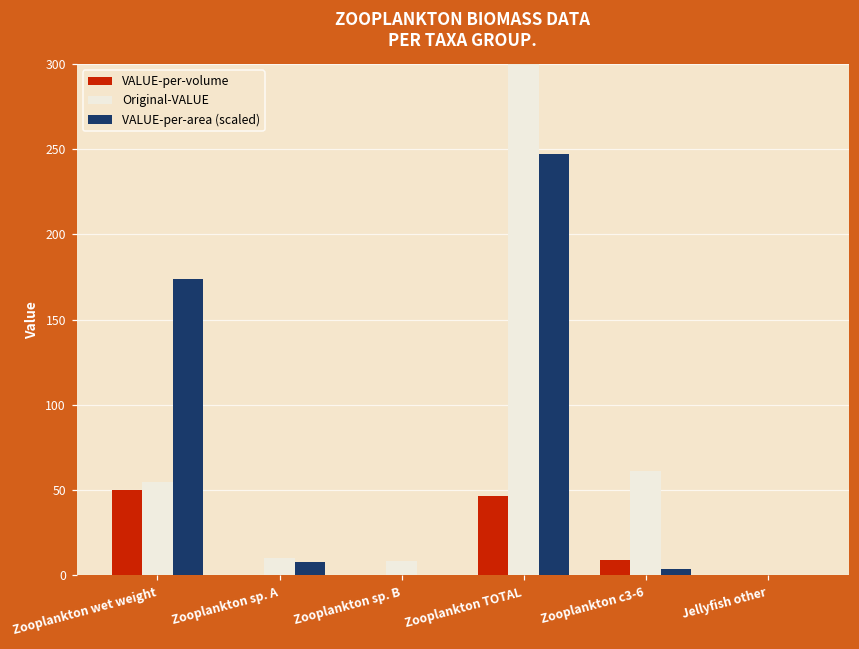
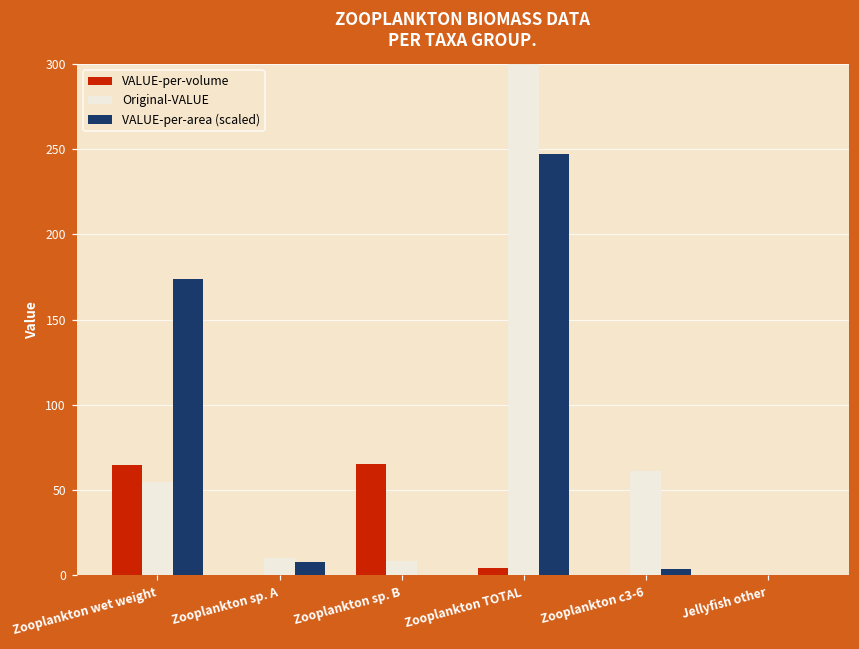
VALUE-per-volume, Zooplankton wet weight: 50 -> 64
VALUE-per-volume, Zooplankton sp. B: 0 -> 65
VALUE-per-volume, Zooplankton TOTAL: 47 -> 4
VALUE-per-volume, Zooplankton c3-6: 9 -> 0
